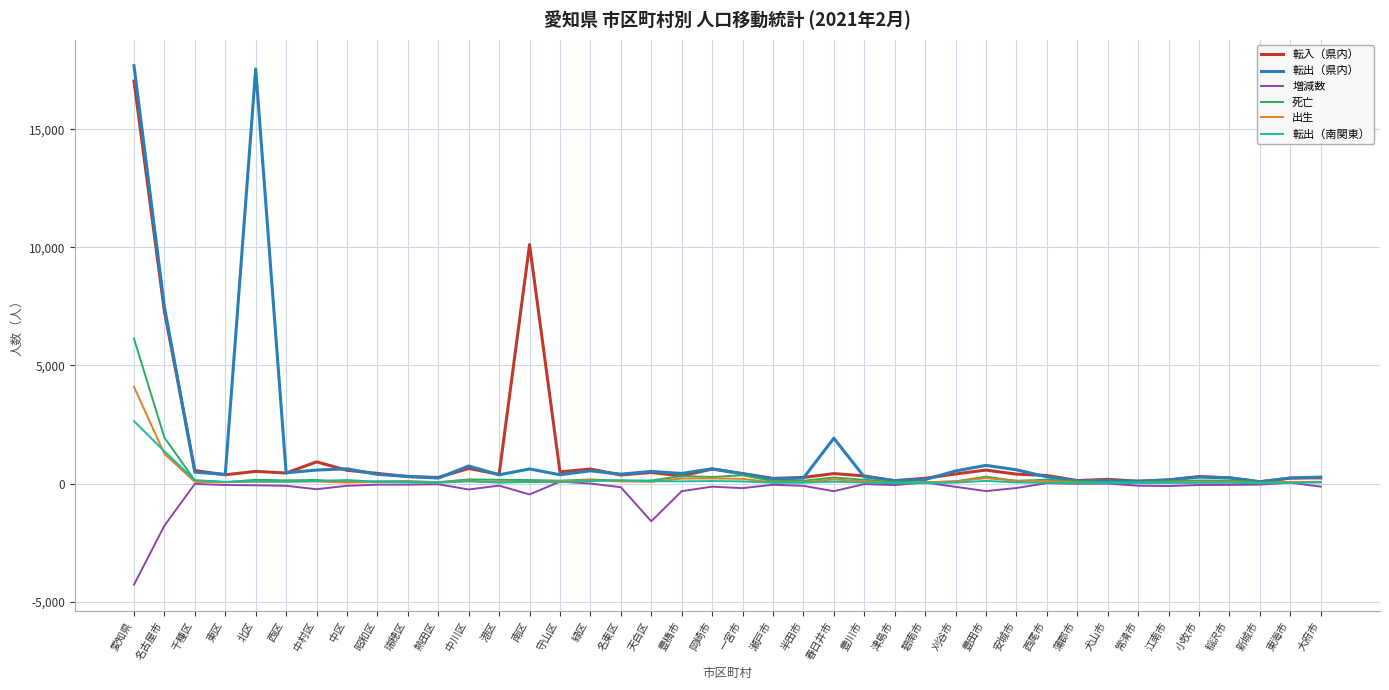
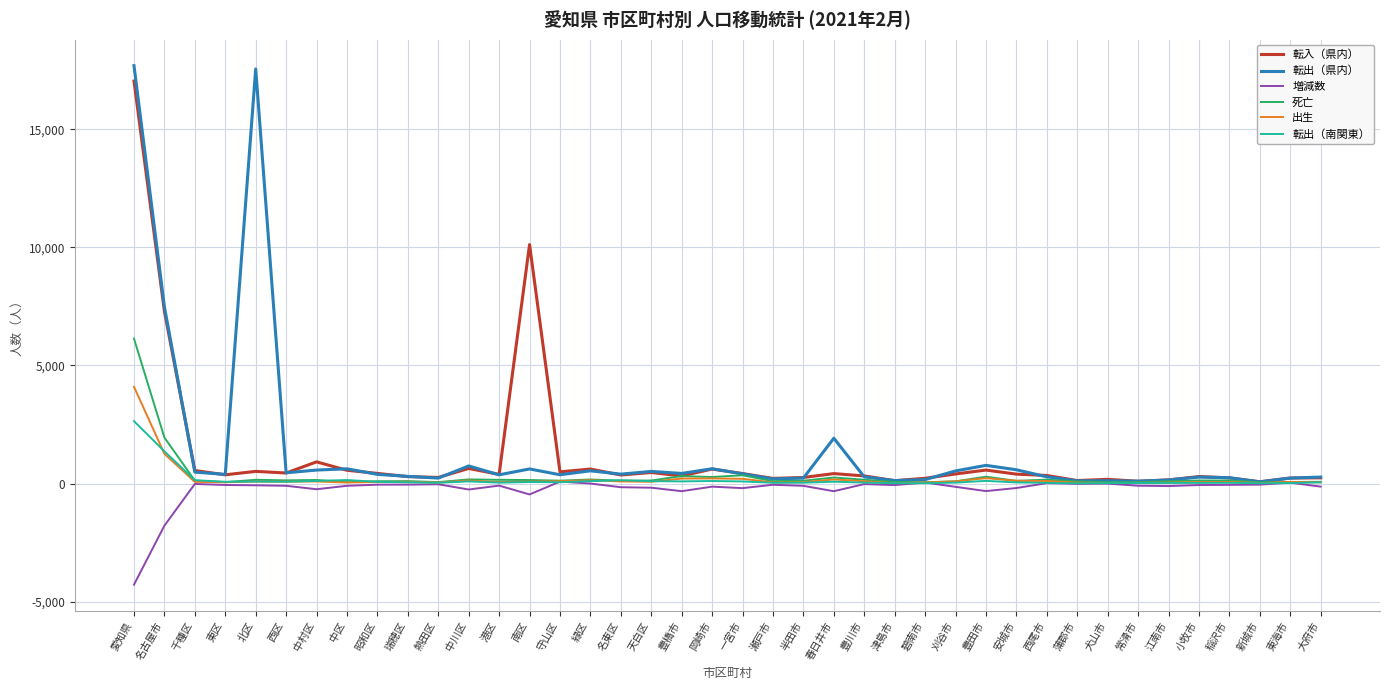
増減数, 天白区: -1,600 -> -200
